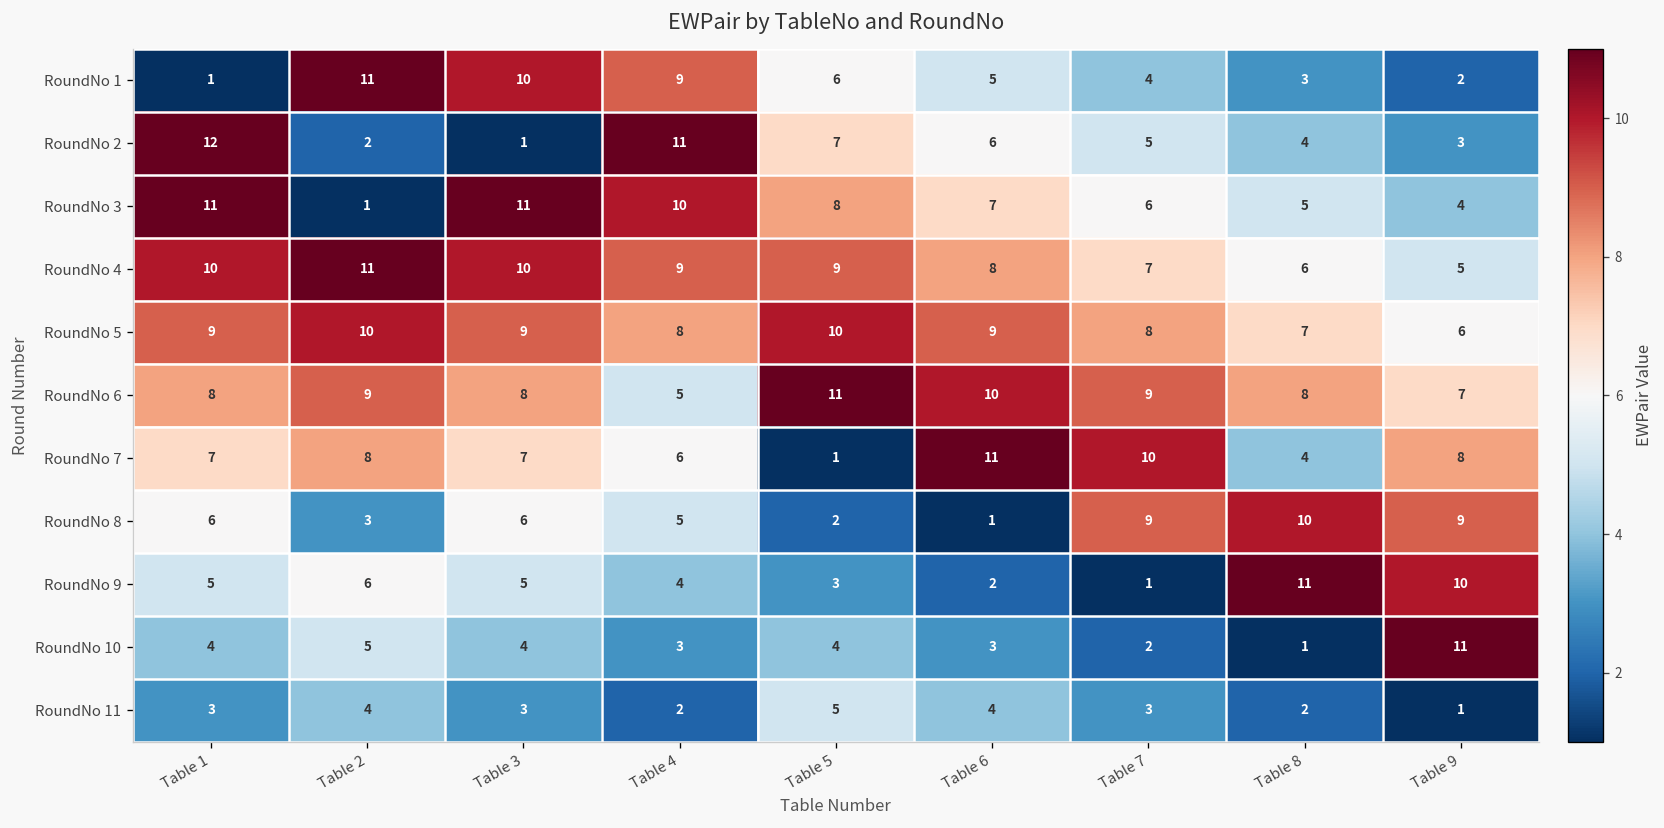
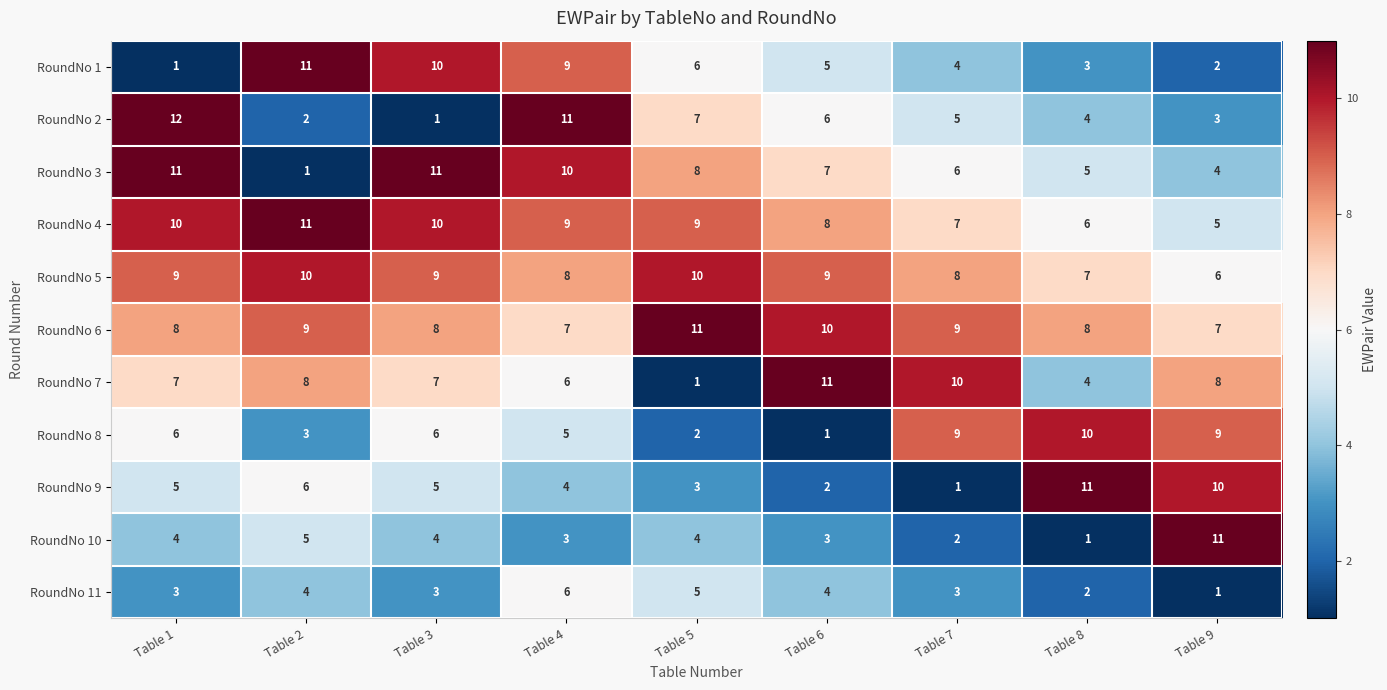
RoundNo 6, Table 4: 5 -> 7
RoundNo 11, Table 4: 2 -> 6
